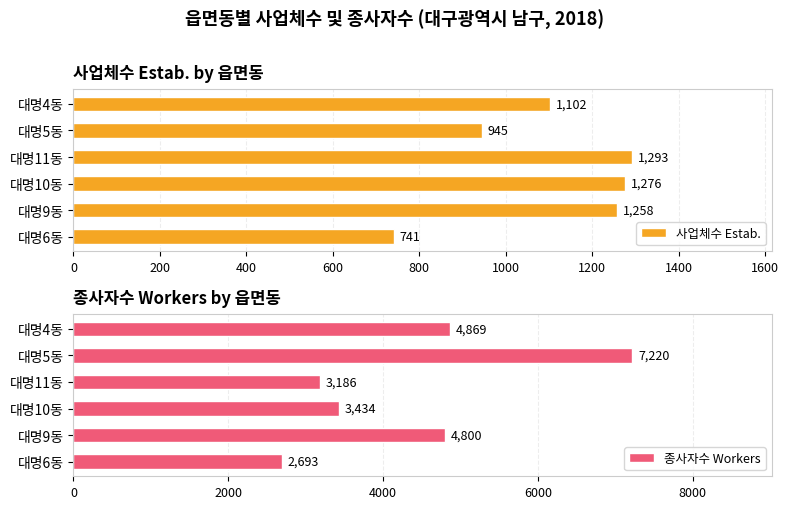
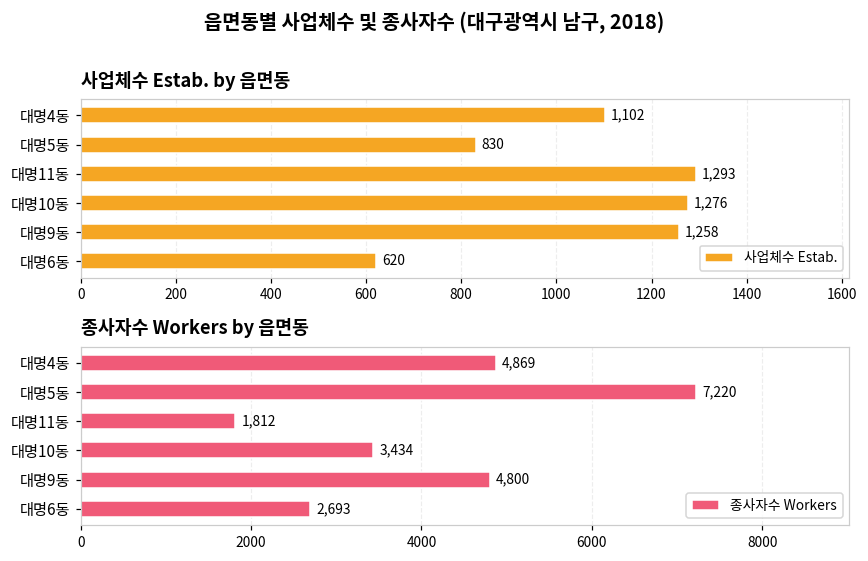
사업체수 Estab. by 읍면동, 대명5동: 945 -> 830
사업체수 Estab. by 읍면동, 대명6동: 741 -> 620
종사자수 Workers by 읍면동, 대명11동: 3,186 -> 1,812
